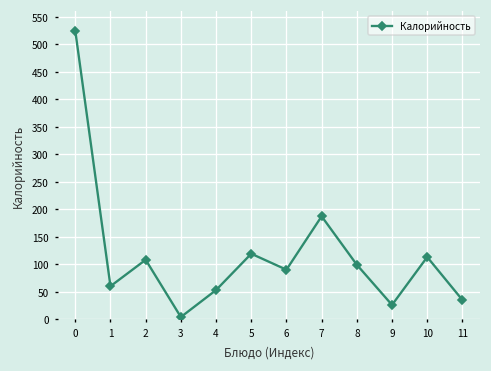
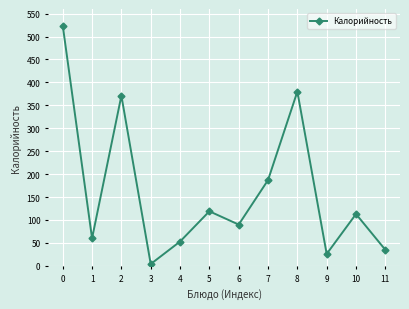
2: 110 -> 370
8: 100 -> 380
